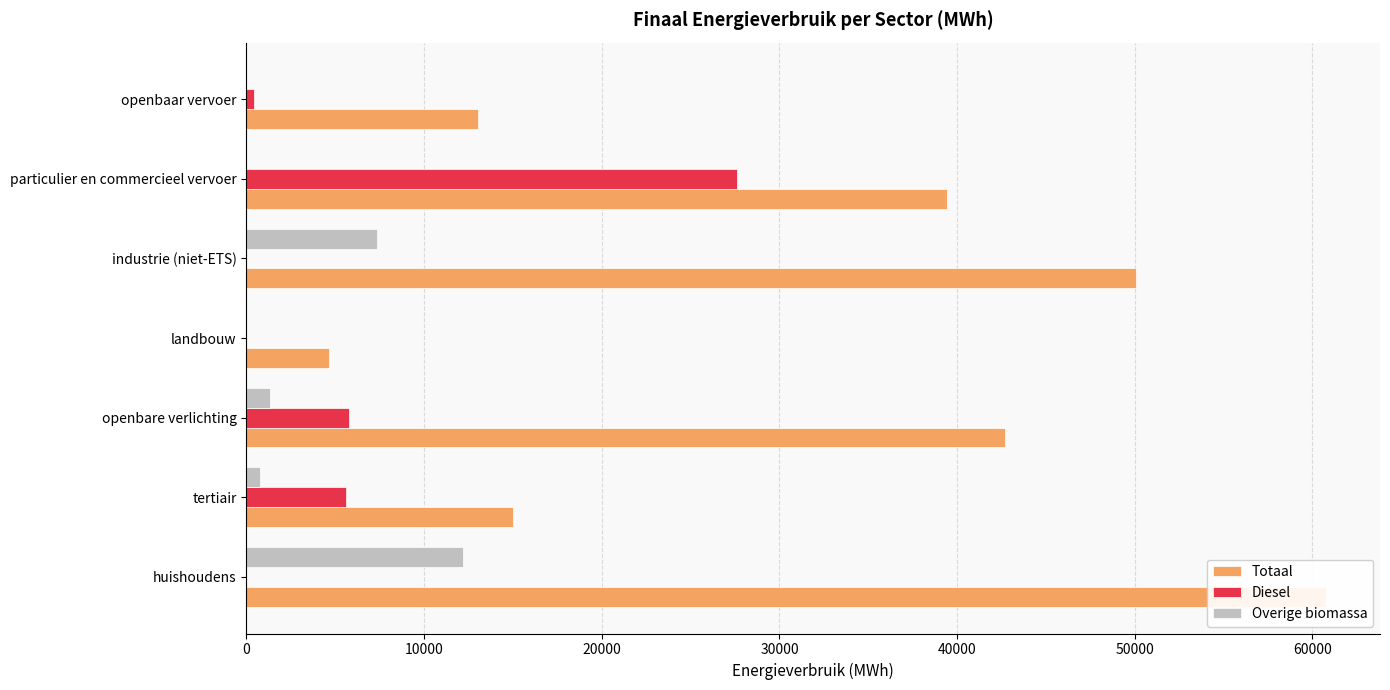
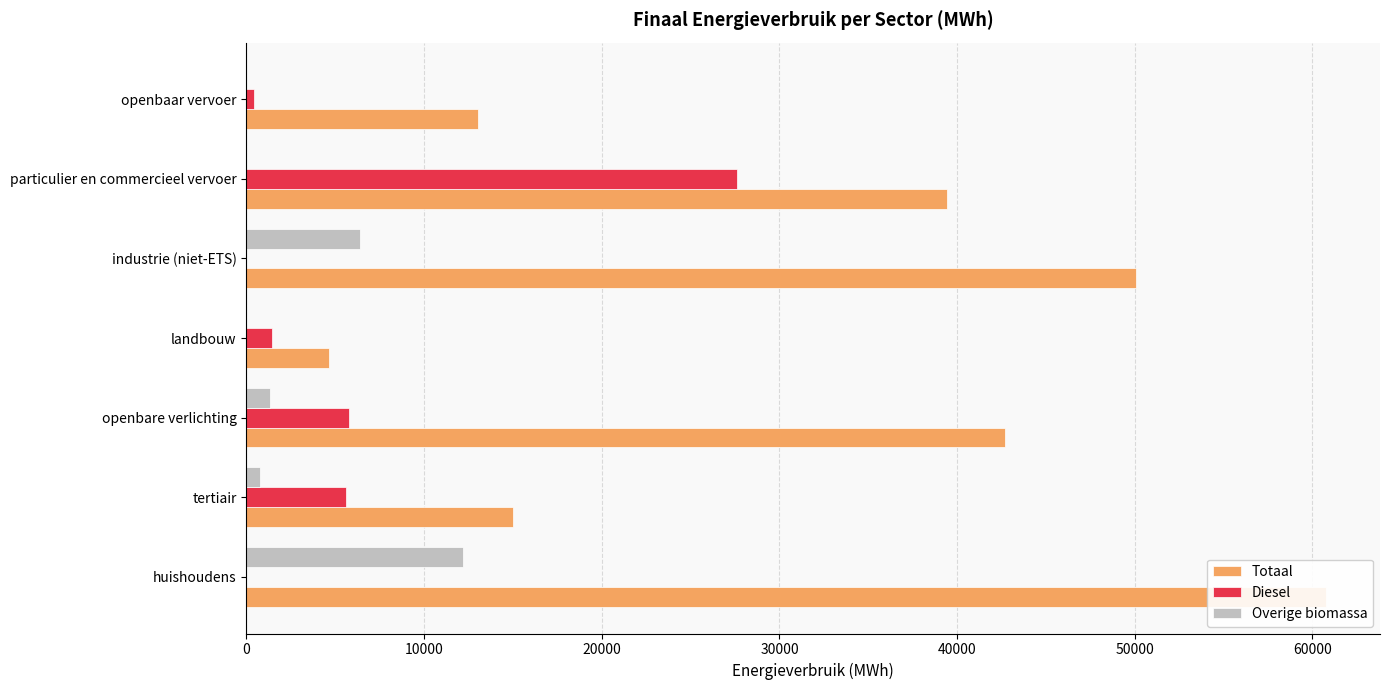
Overige biomassa, industrie (niet-ETS): 7300 -> 6400
Diesel, landbouw: 0 -> 1400
